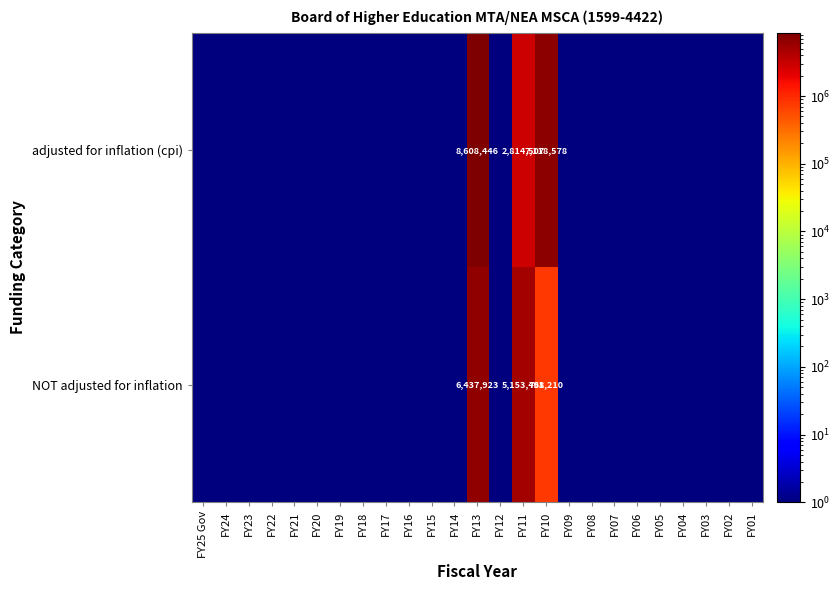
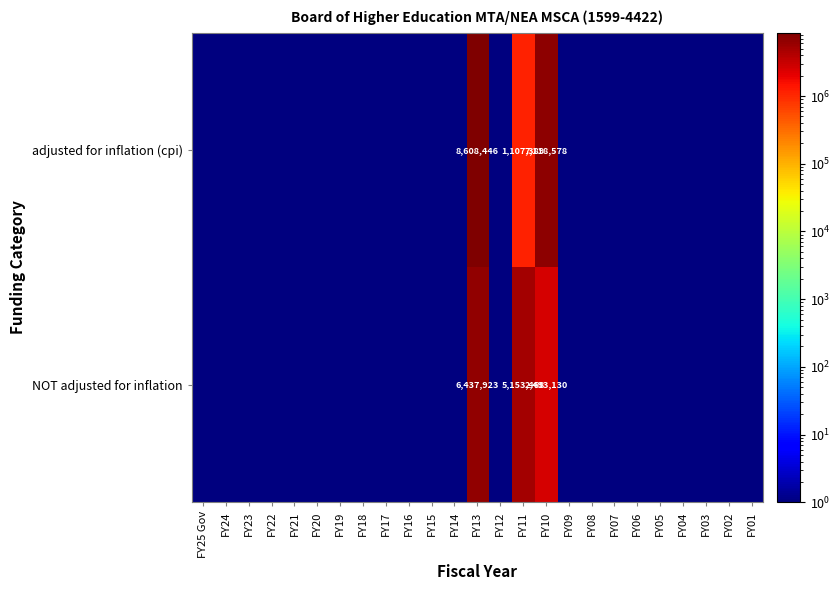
adjusted for inflation (cpi), FY11: 2,814,507 -> 1,107,389
NOT adjusted for inflation, FY10: 791,210 -> 2,493,130
